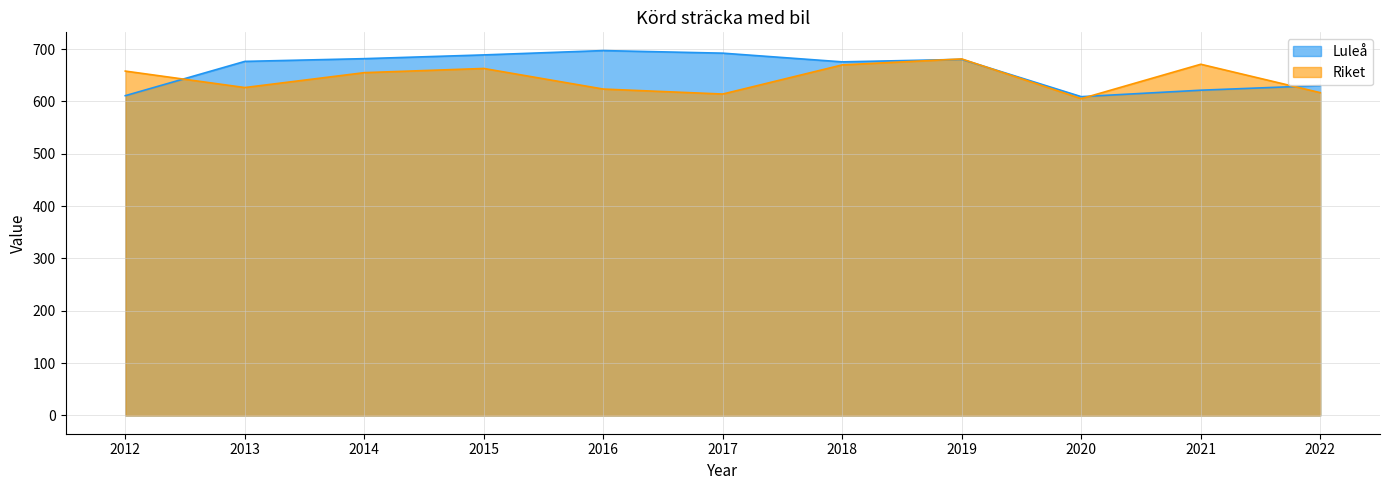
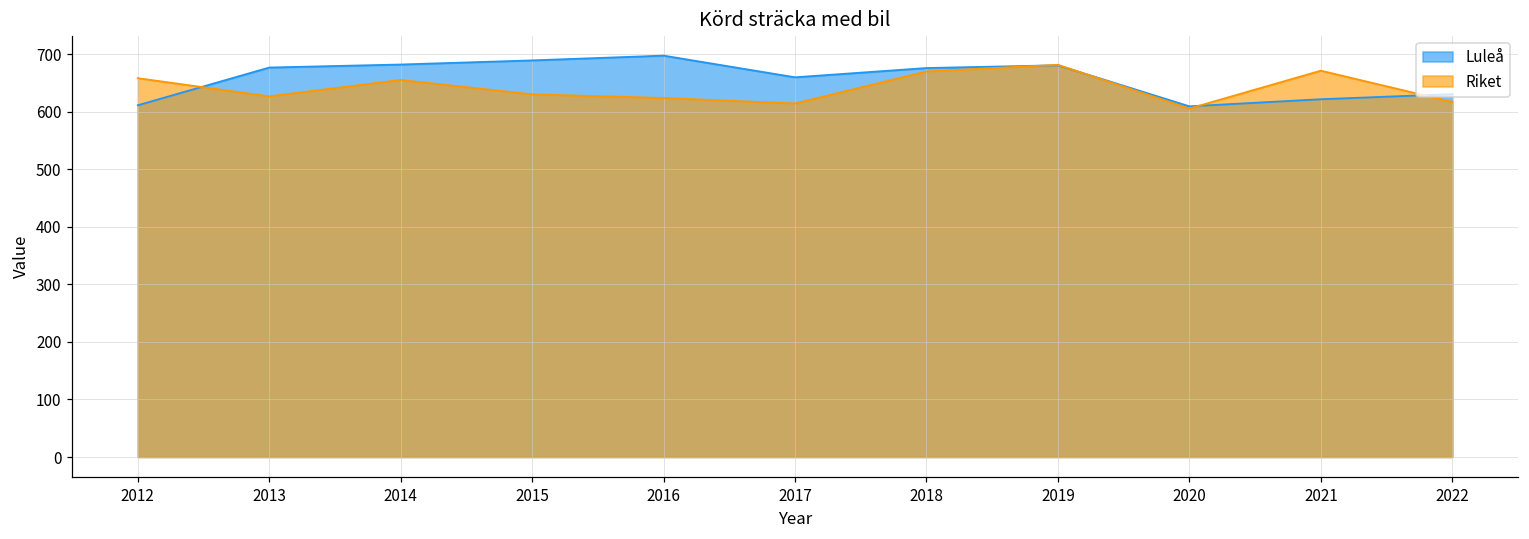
Riket, 2015: 660 -> 630
Luleå, 2017: 690 -> 660
